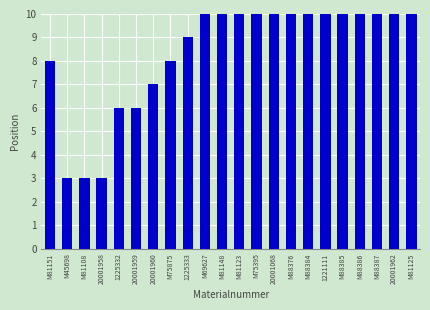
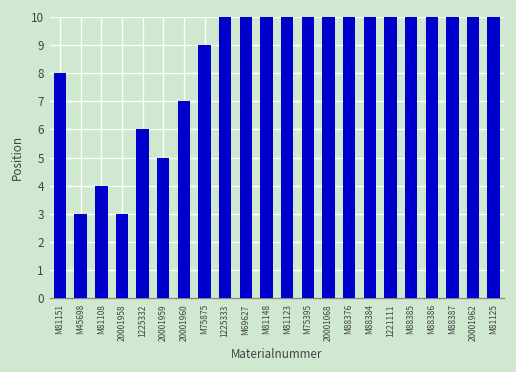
M81108: 3 -> 4
20001959: 6 -> 5
M75875: 8 -> 9
1225333: 9 -> 10
